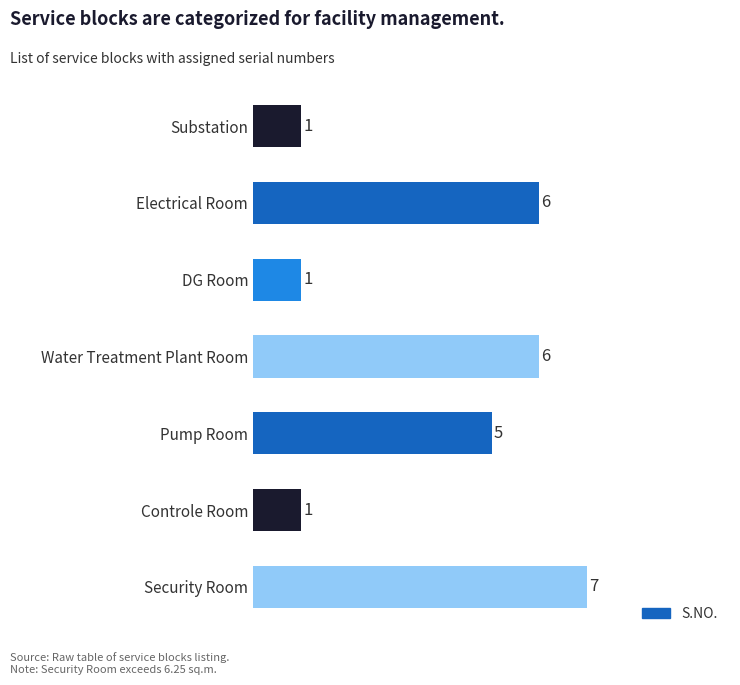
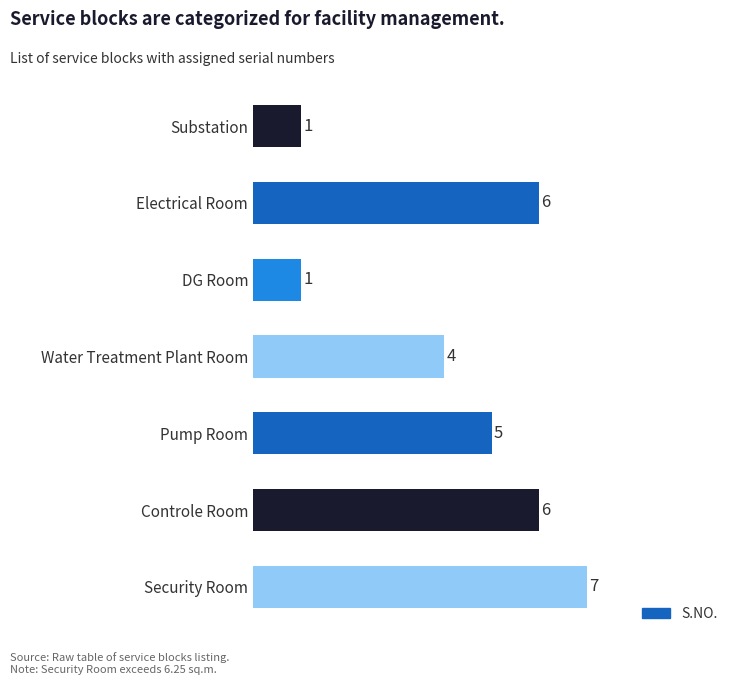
Water Treatment Plant Room: 6 -> 4
Controle Room: 1 -> 6
